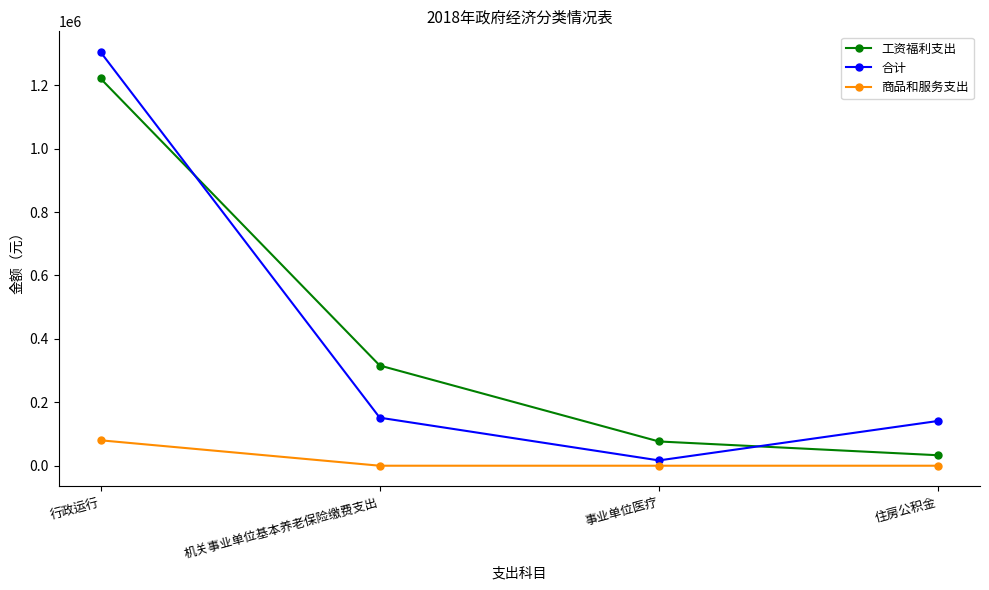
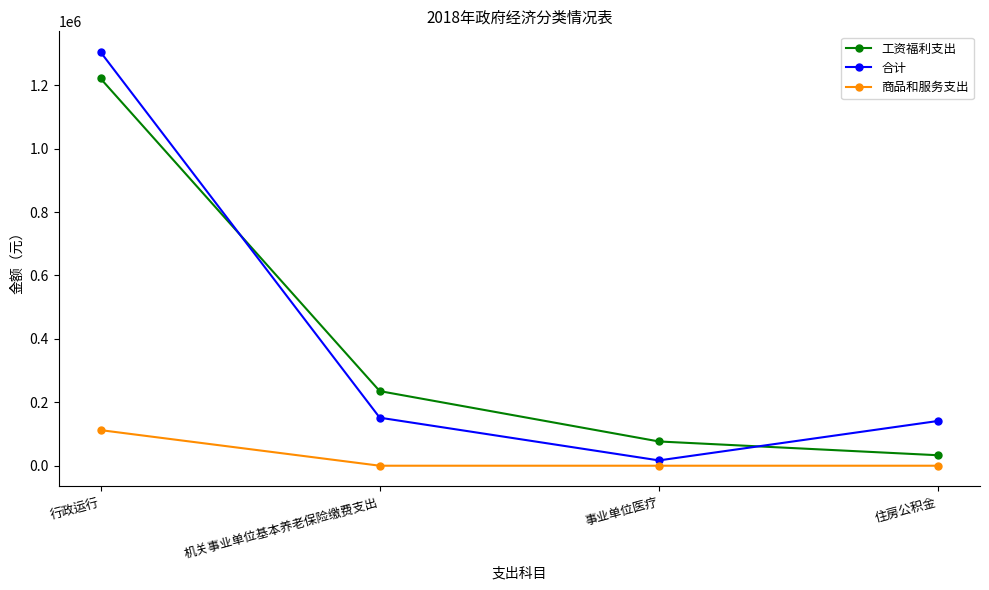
商品和服务支出, 行政运行: 80000 -> 110000
工资福利支出, 机关事业单位基本养老保险缴费支出: 320000 -> 240000
